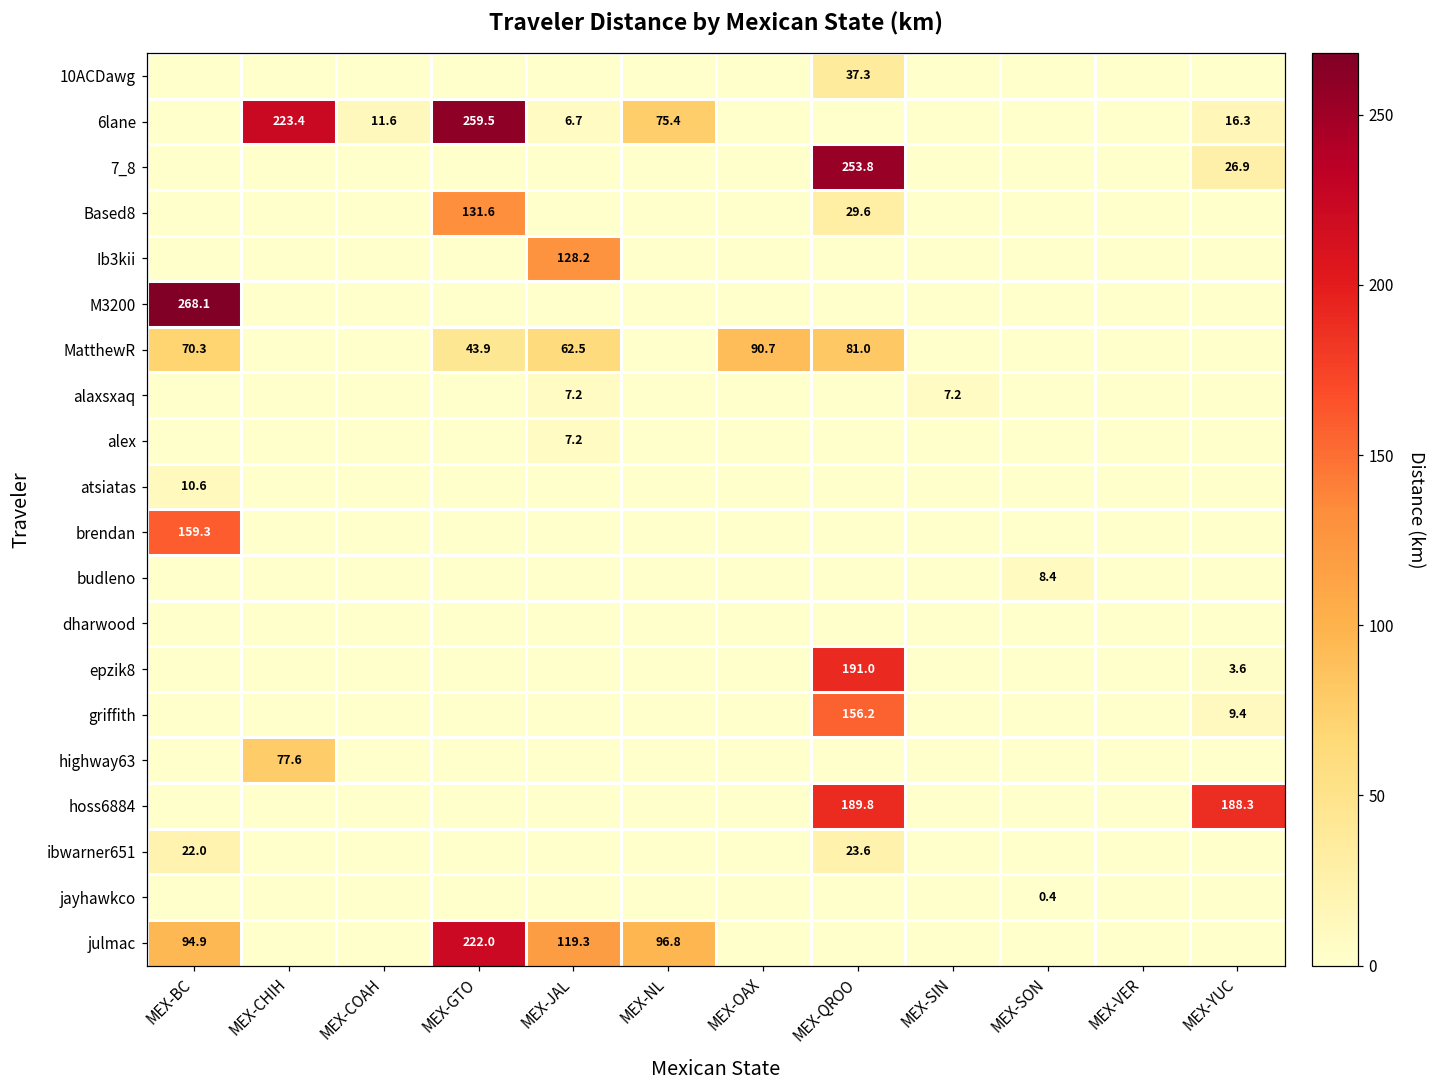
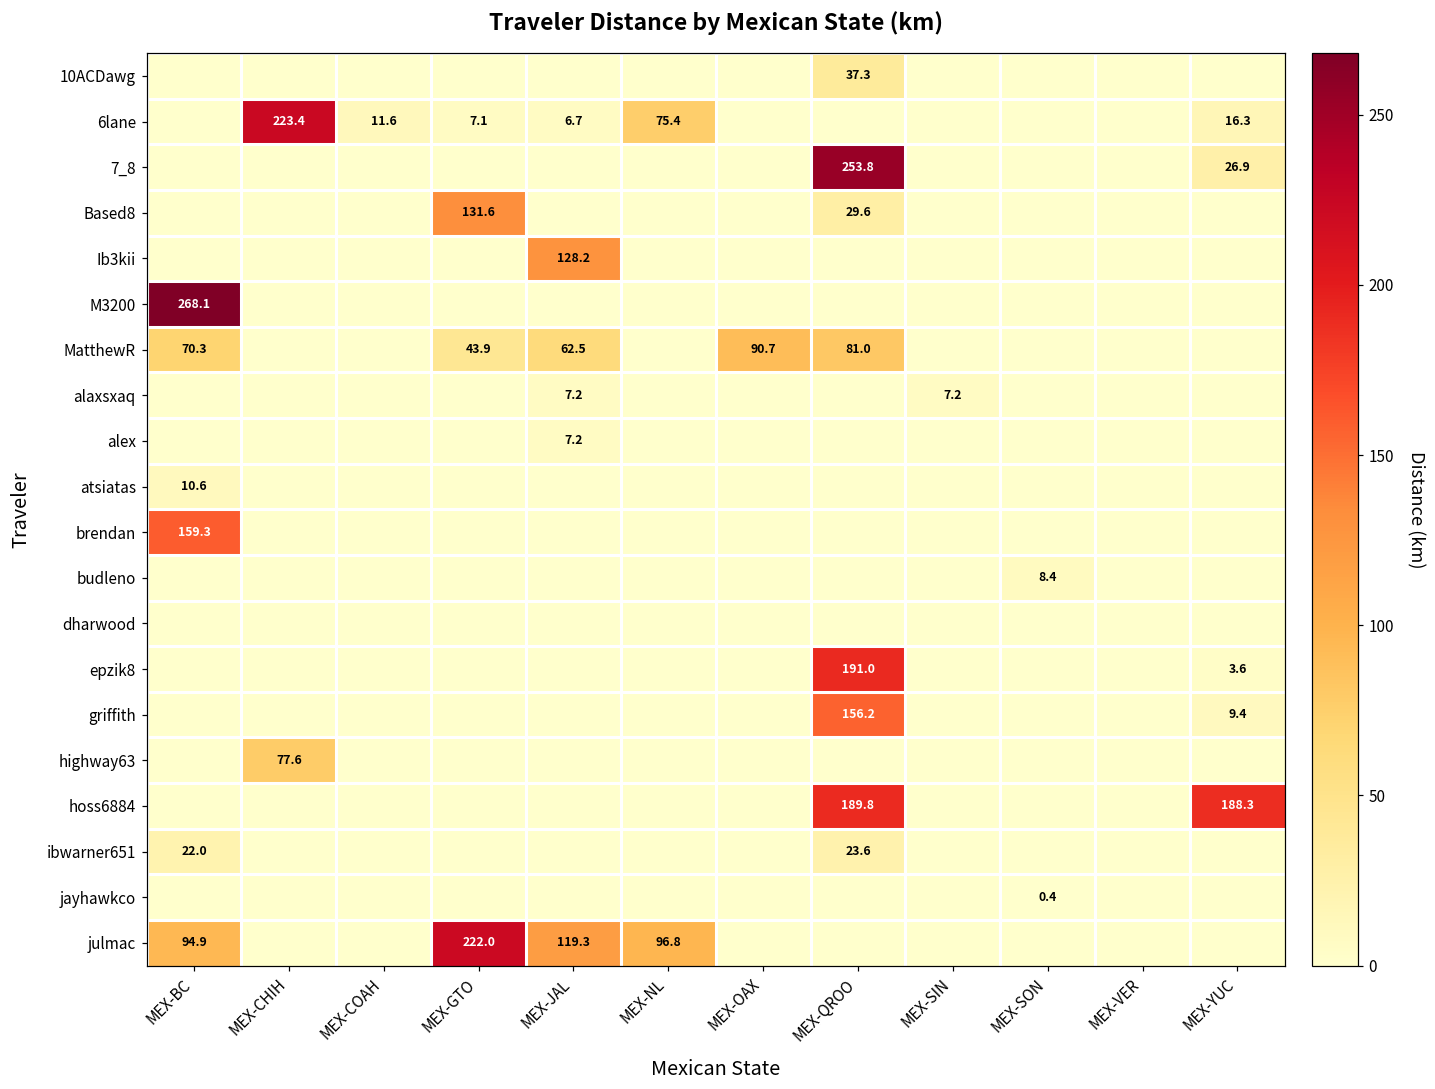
6lane, MEX-GTO: 259.5 -> 7.1
